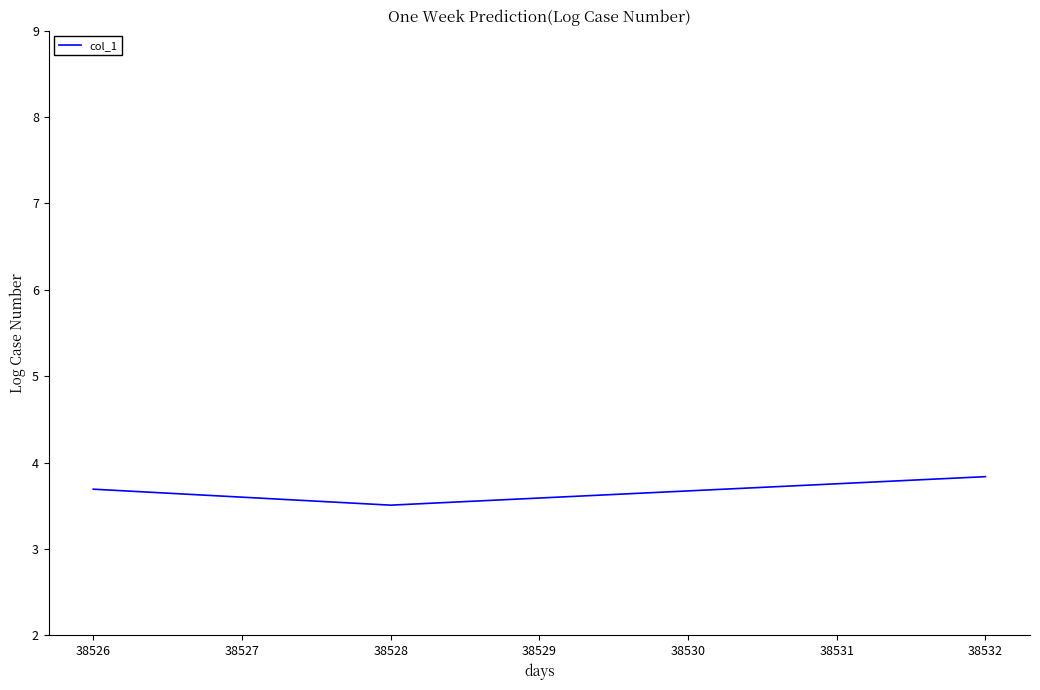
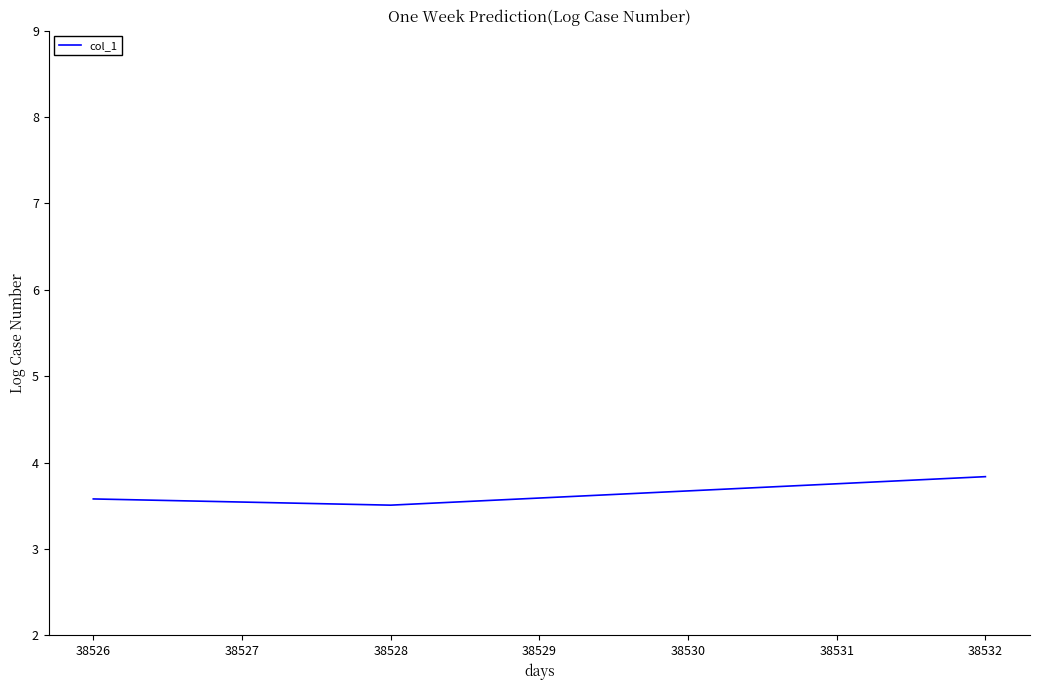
38526: 3.7 -> 3.6
